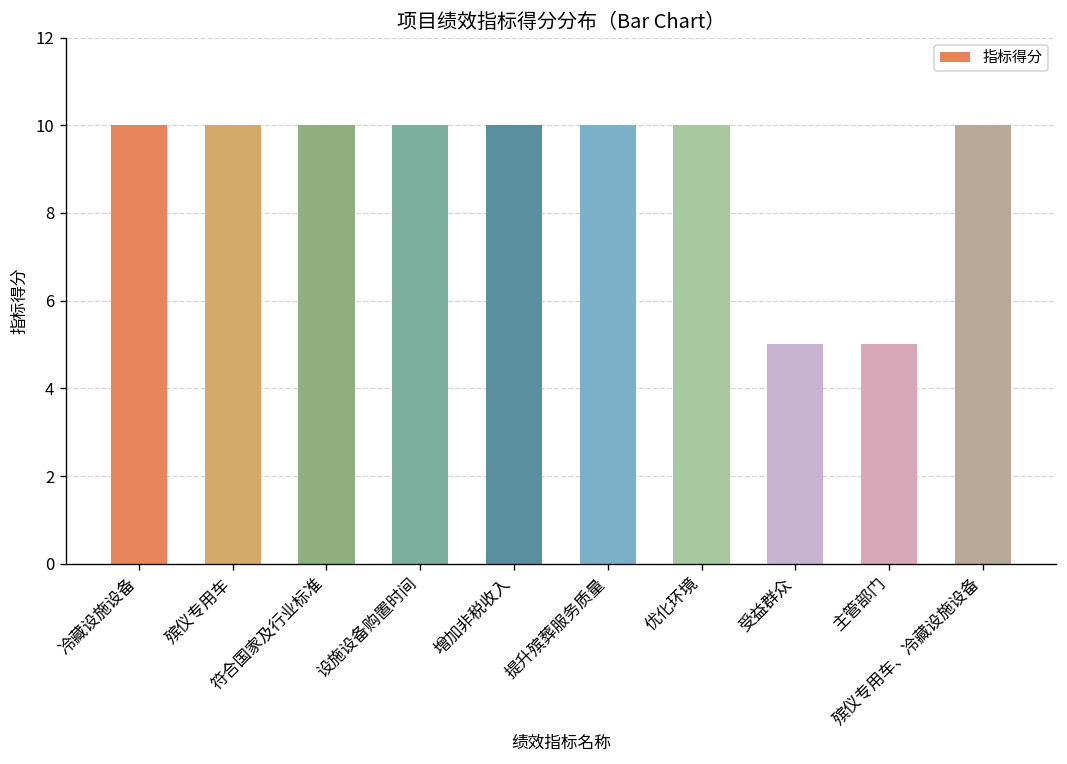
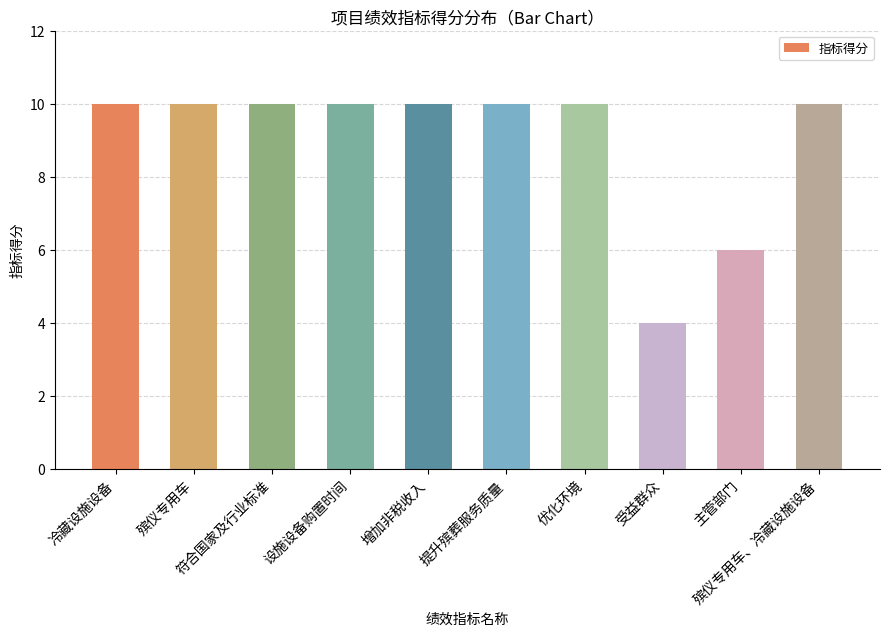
受益群众: 5 -> 4
主管部门: 5 -> 6
